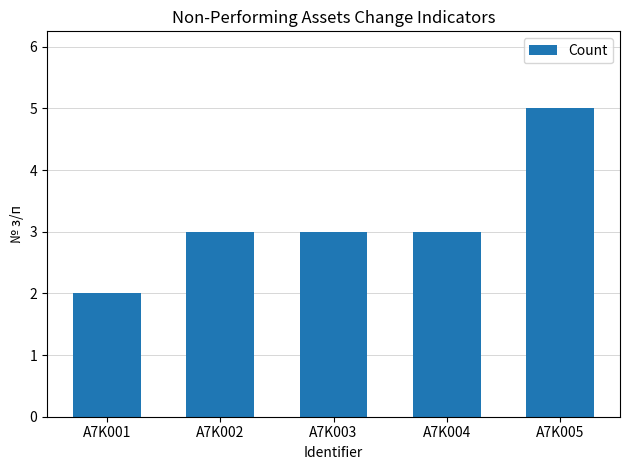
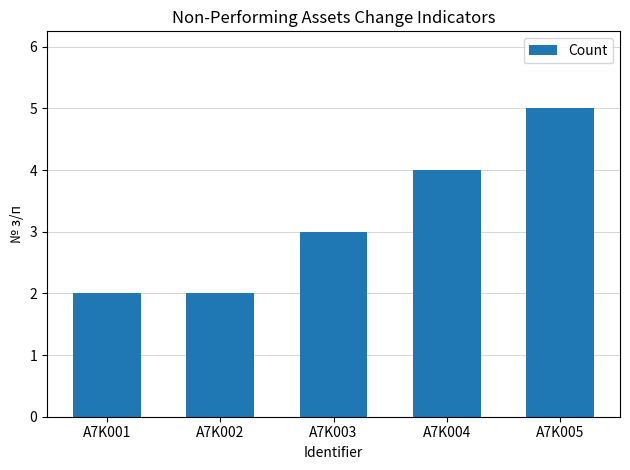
A7K002: 3 -> 2
A7K004: 3 -> 4
